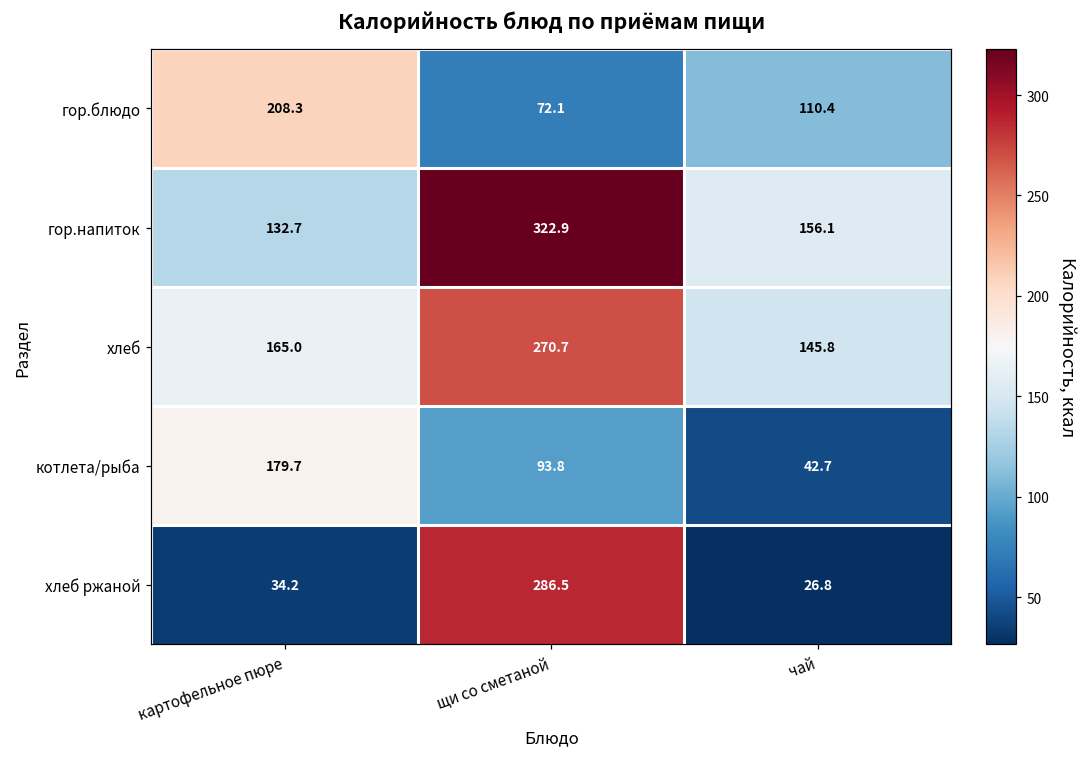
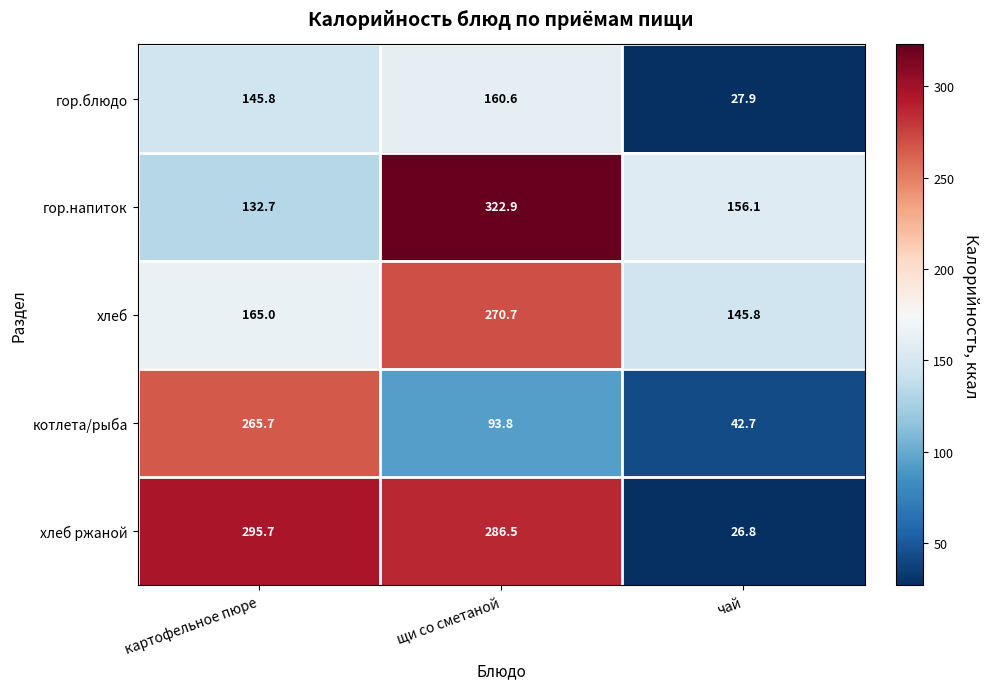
гор.блюдо, картофельное пюре: 208.3 -> 145.8
гор.блюдо, щи со сметаной: 72.1 -> 160.6
гор.блюдо, чай: 110.4 -> 27.9
котлета/рыба, картофельное пюре: 179.7 -> 265.7
хлеб ржаной, картофельное пюре: 34.2 -> 295.7
